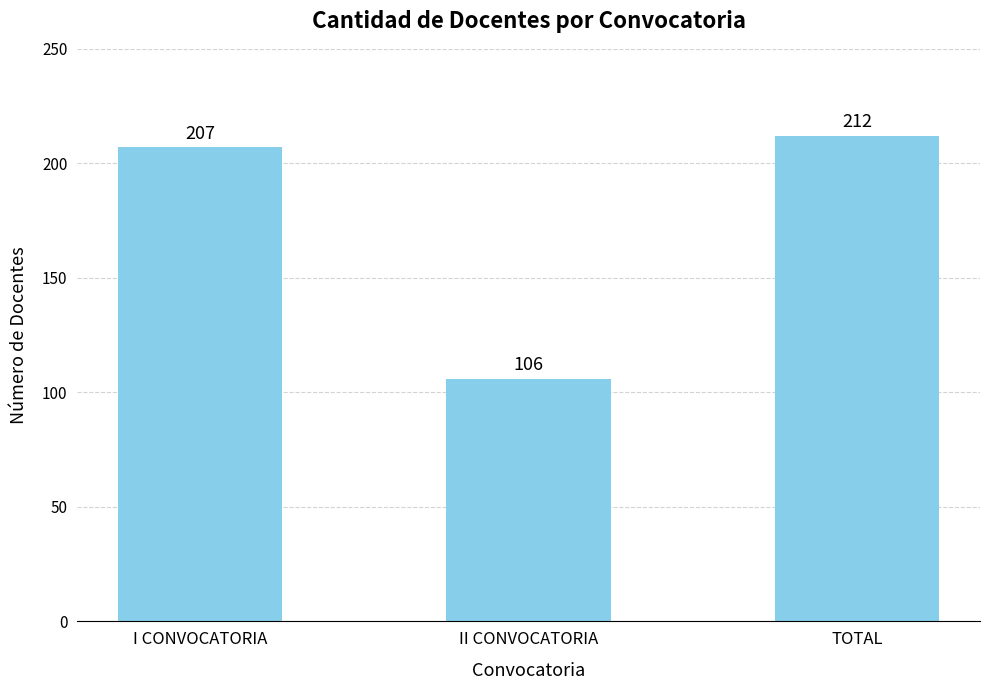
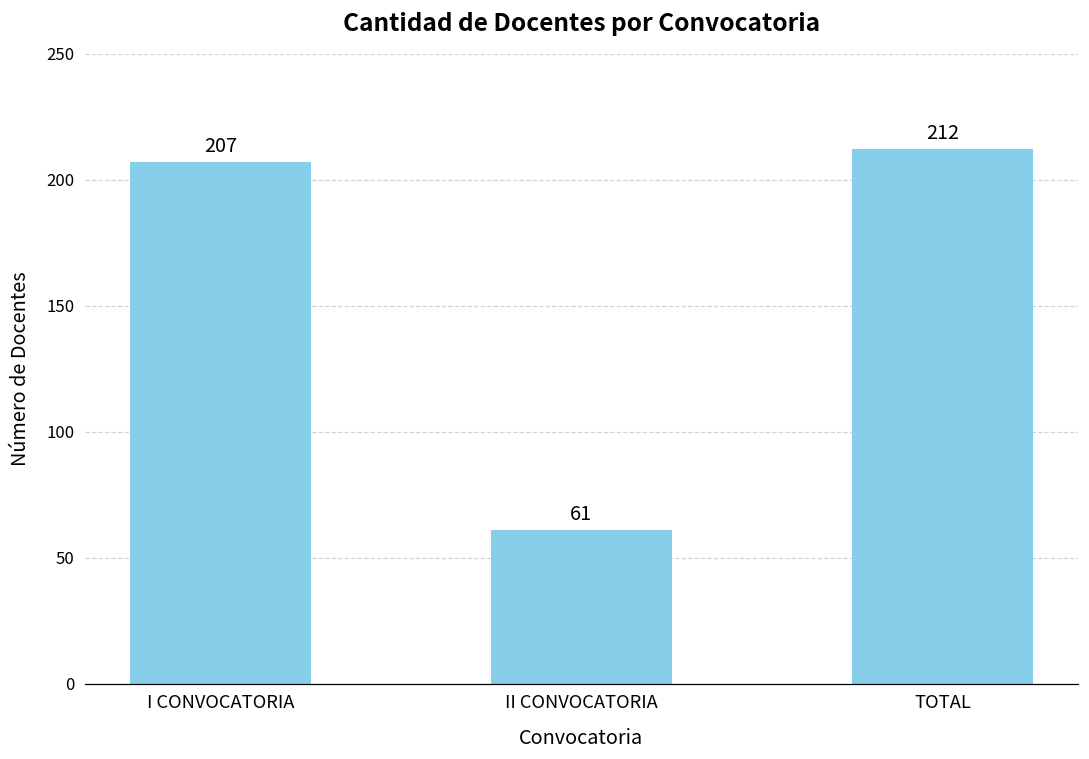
II CONVOCATORIA: 106 -> 61
